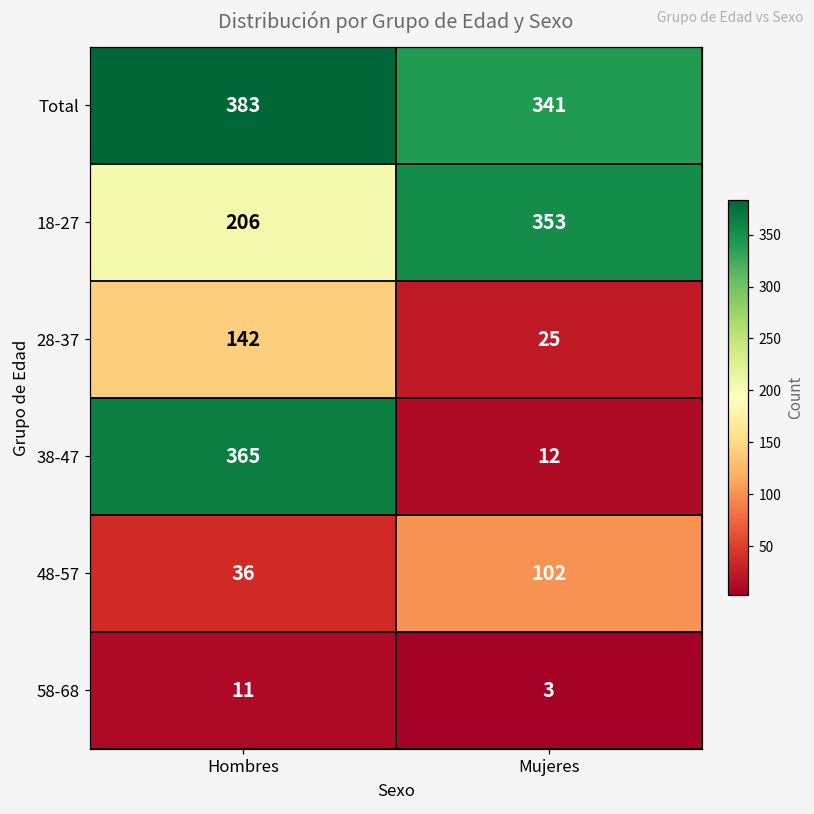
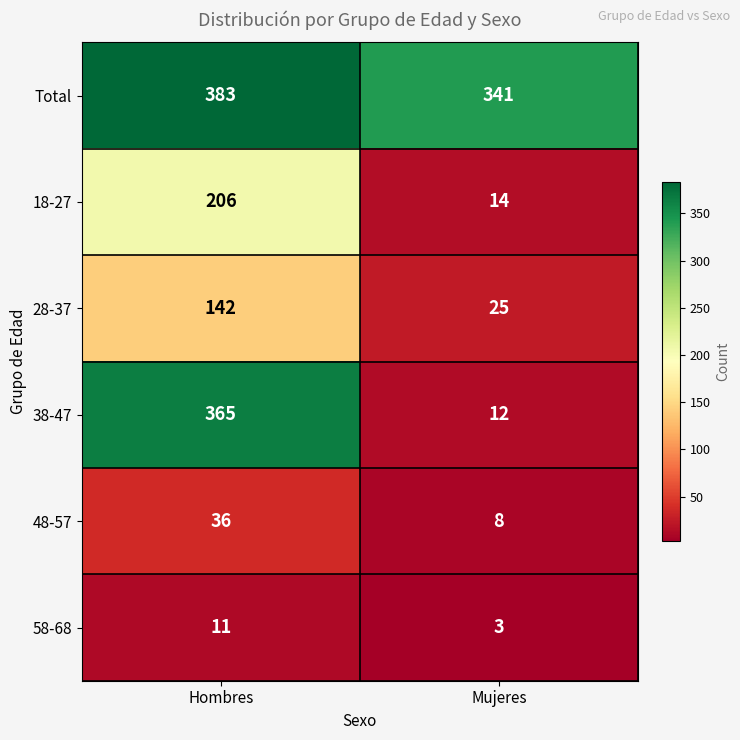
18-27, Mujeres: 353 -> 14
48-57, Mujeres: 102 -> 8
